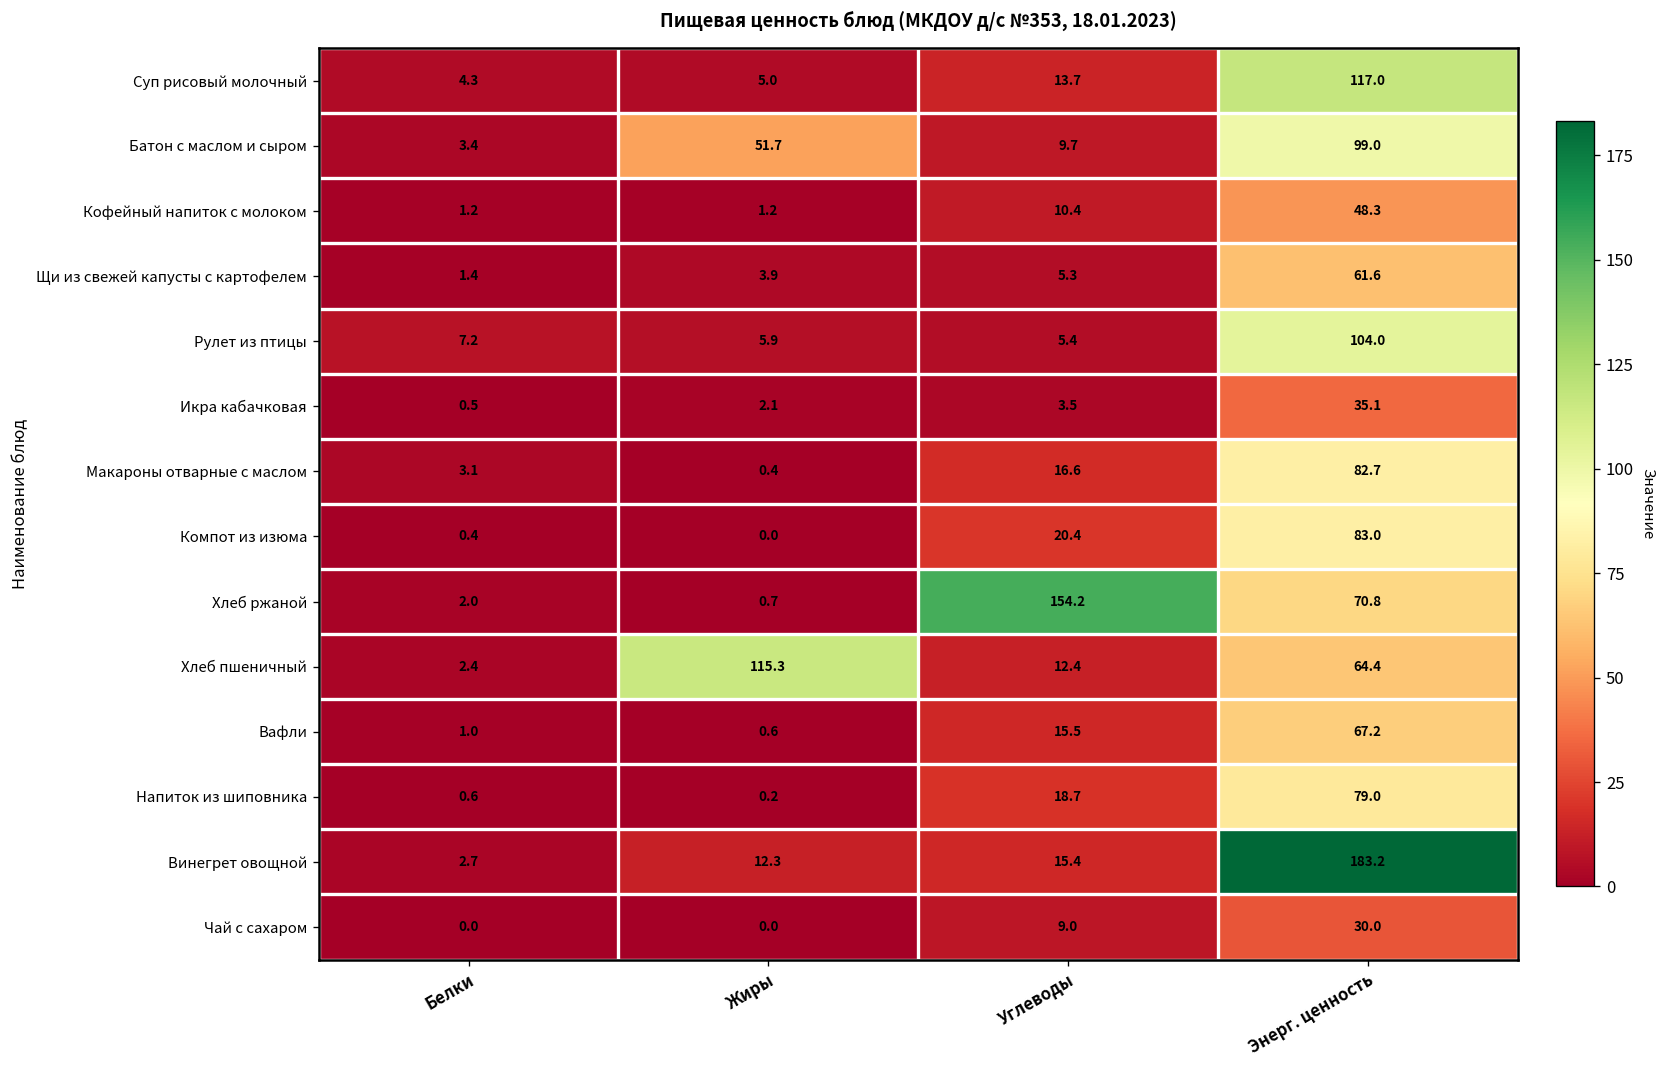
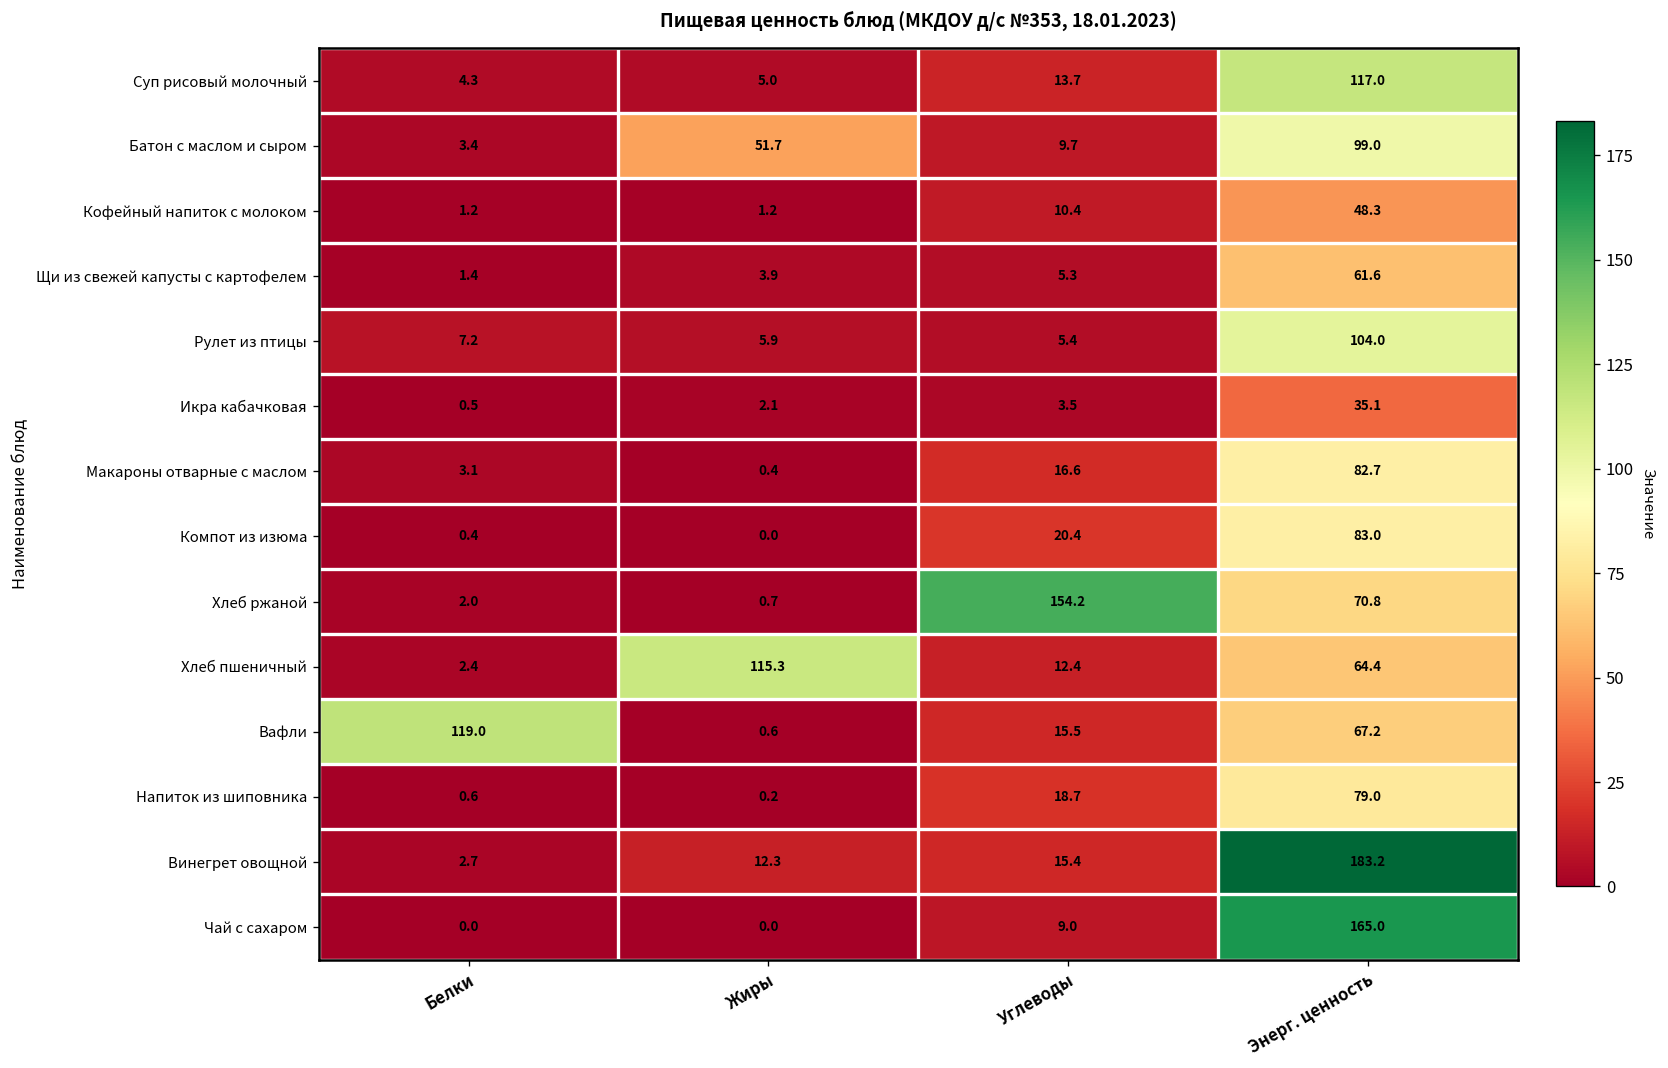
Вафли, Белки: 1.0 -> 119.0
Чай с сахаром, Энерг. ценность: 30.0 -> 165.0
